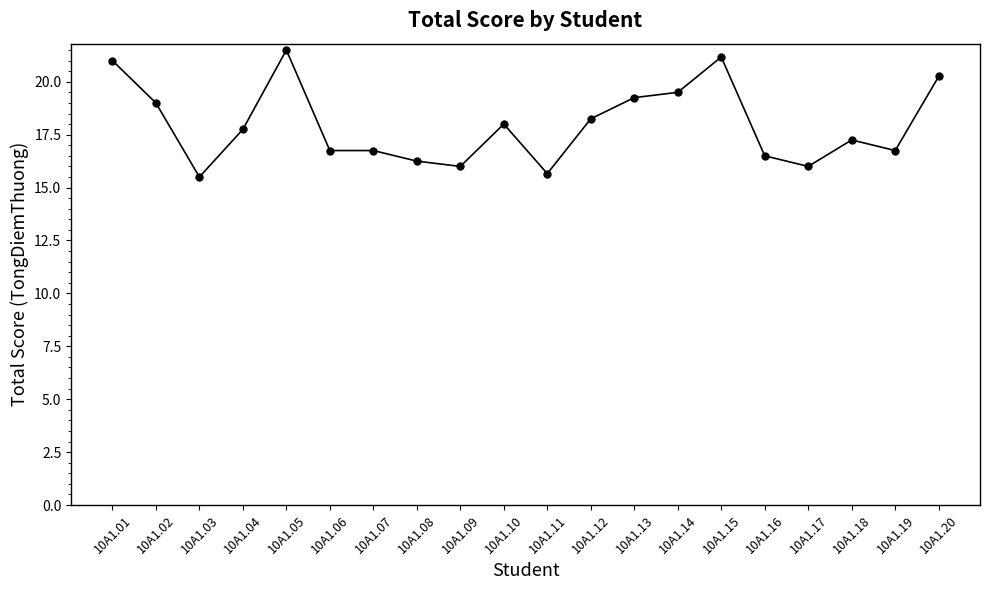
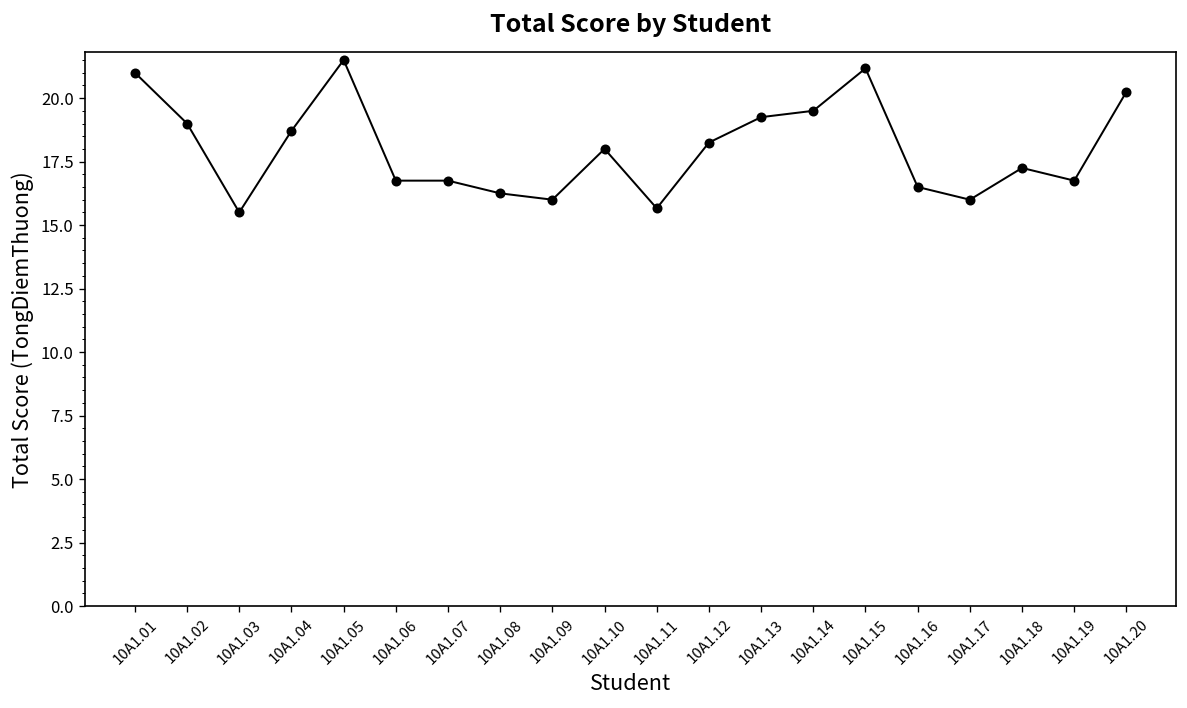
10A1.04: 17.8 -> 18.7
